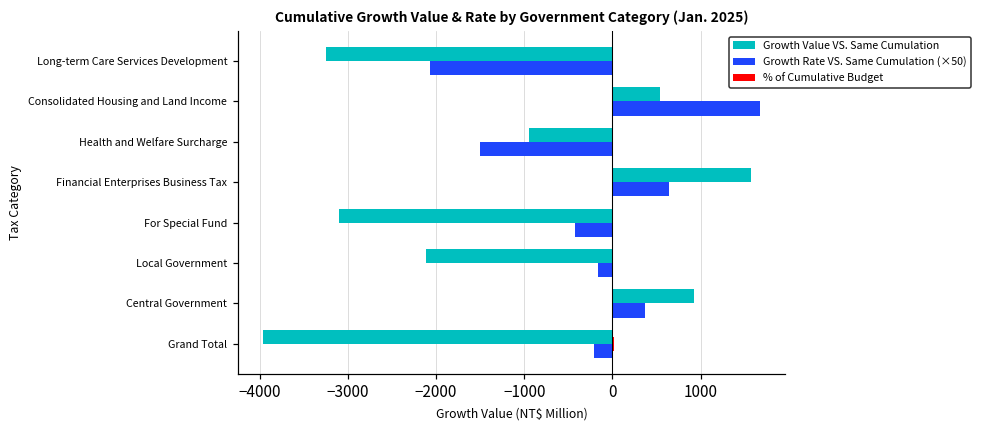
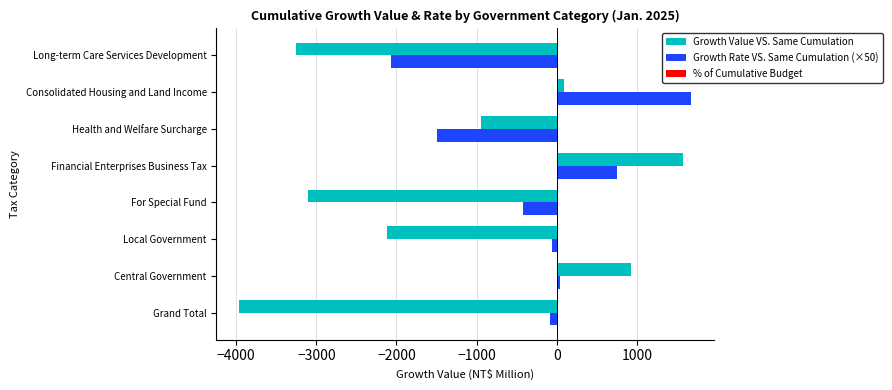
Growth Value VS. Same Cumulation, Consolidated Housing and Land Income: 500 -> 100
Growth Rate VS. Same Cumulation (×50), Financial Enterprises Business Tax: 600 -> 800
Growth Rate VS. Same Cumulation (×50), Local Government: -200 -> -100
Growth Rate VS. Same Cumulation (×50), Central Government: 400 -> 0
Growth Rate VS. Same Cumulation (×50), Grand Total: -200 -> -100
